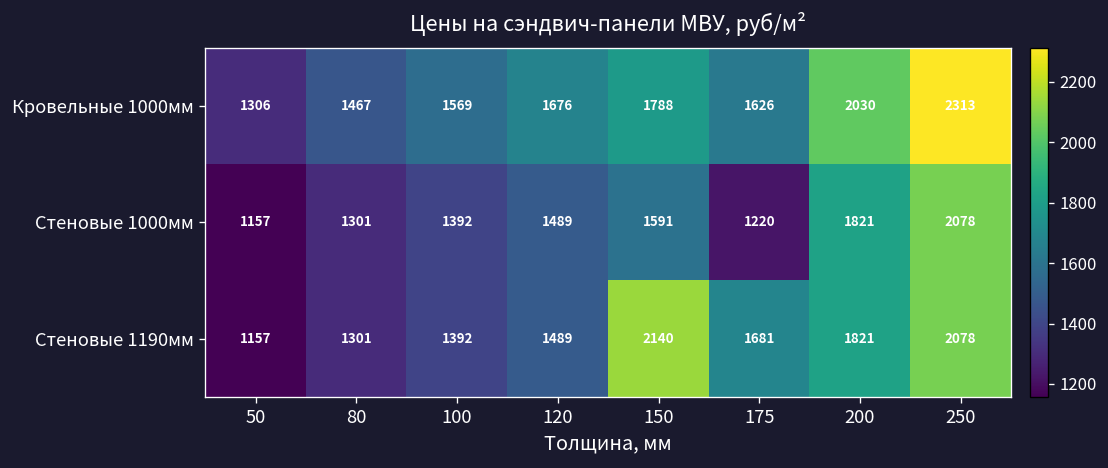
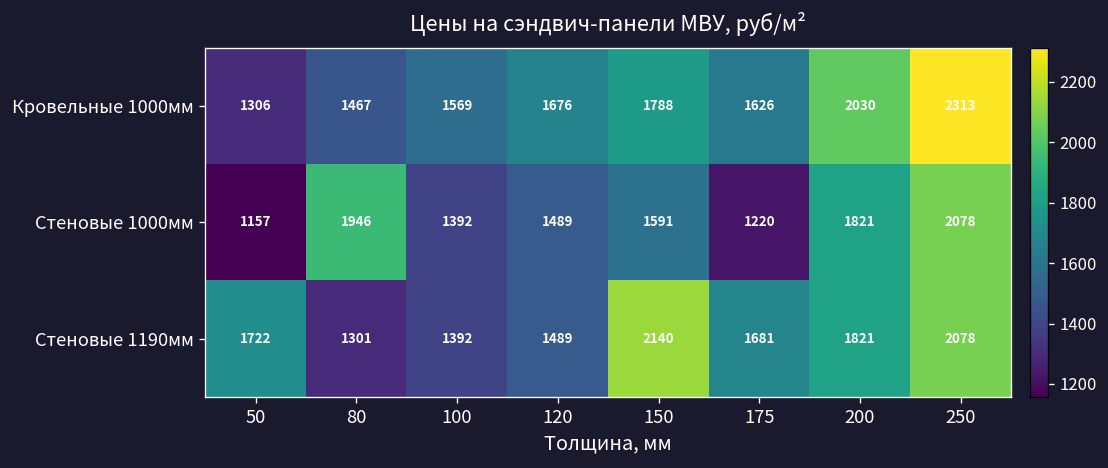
Стеновые 1000мм, 80: 1301 -> 1946
Стеновые 1190мм, 50: 1157 -> 1722
